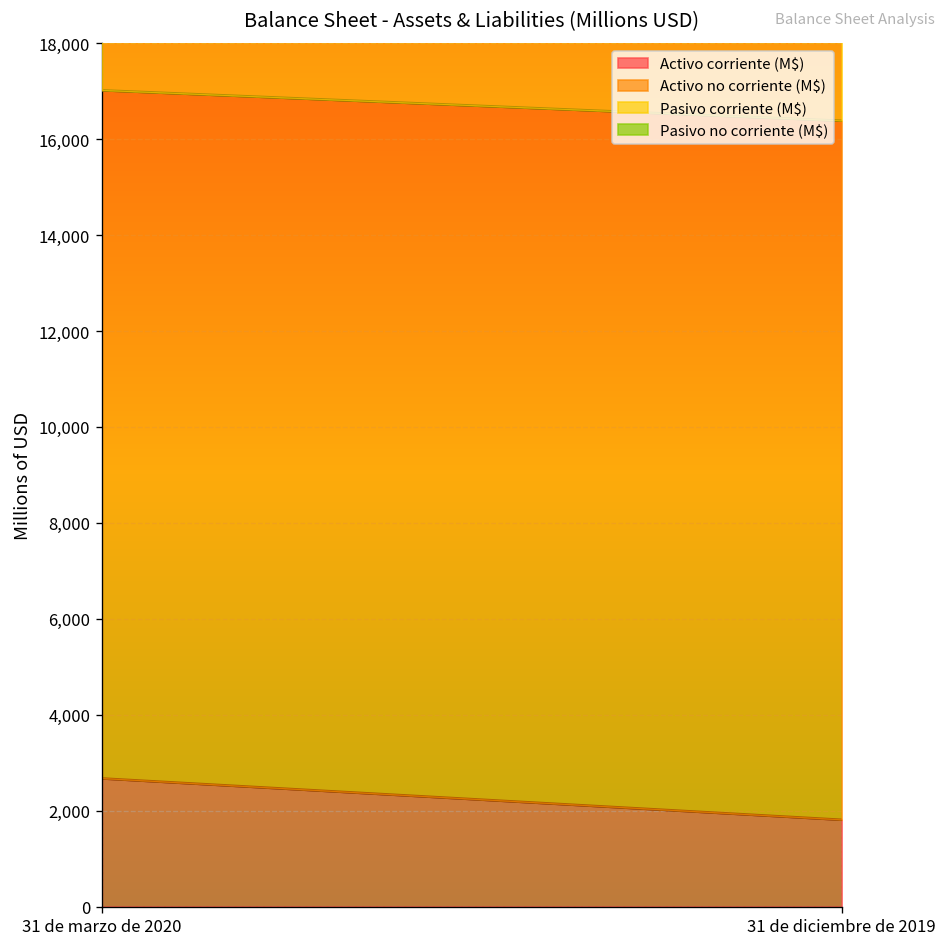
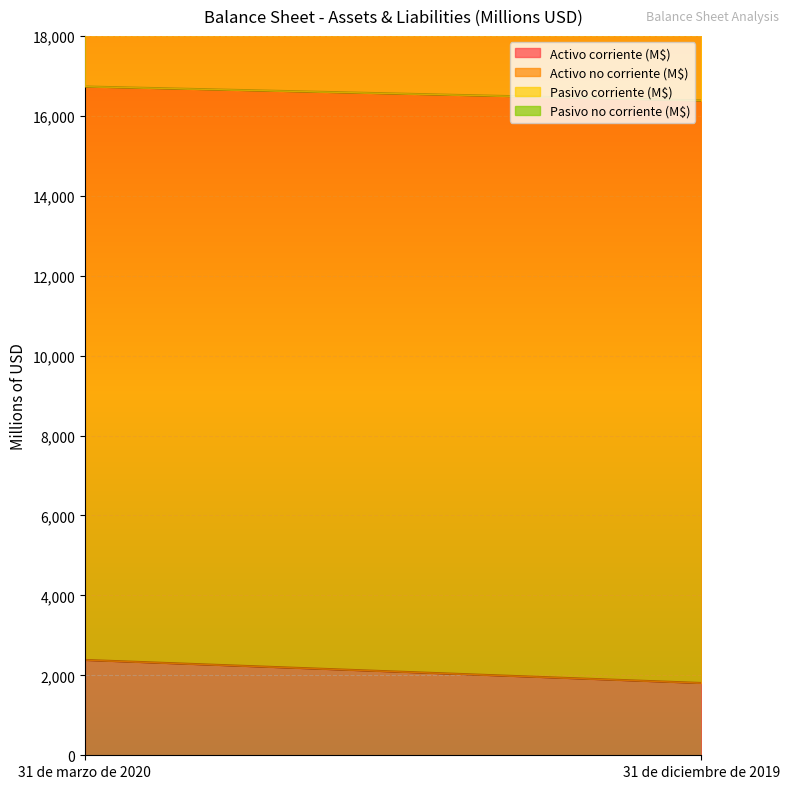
Activo corriente (M$), 31 de marzo de 2020: 2,700 -> 2,400
